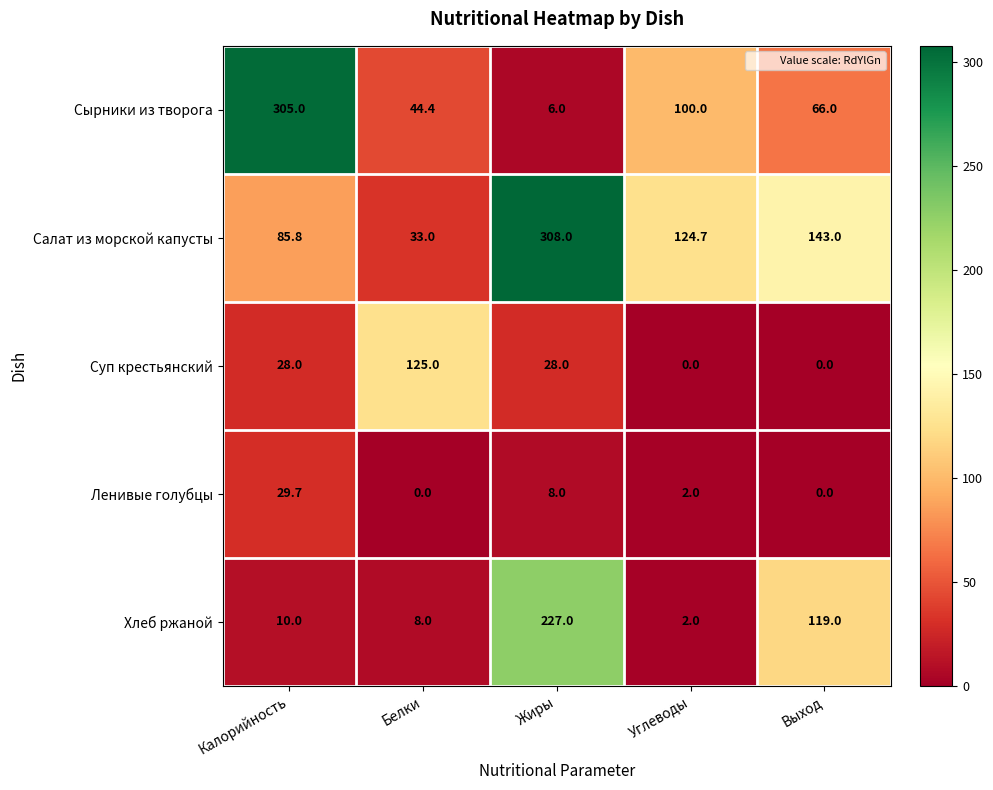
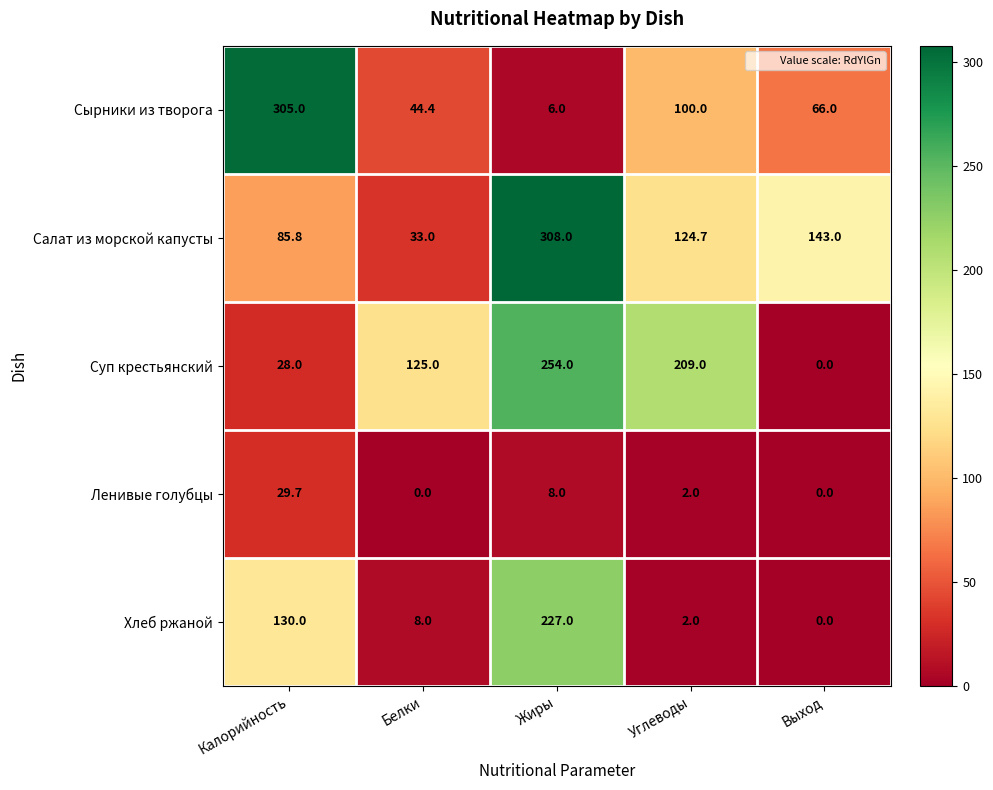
Суп крестьянский, Жиры: 28.0 -> 254.0
Суп крестьянский, Углеводы: 0.0 -> 209.0
Хлеб ржаной, Калорийность: 10.0 -> 130.0
Хлеб ржаной, Выход: 119.0 -> 0.0
